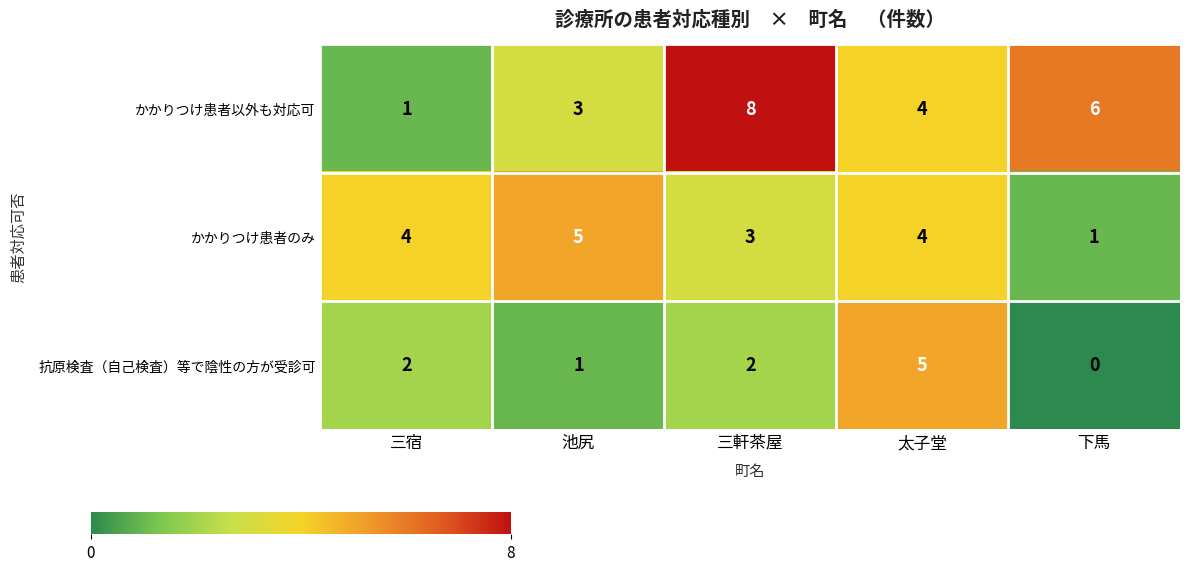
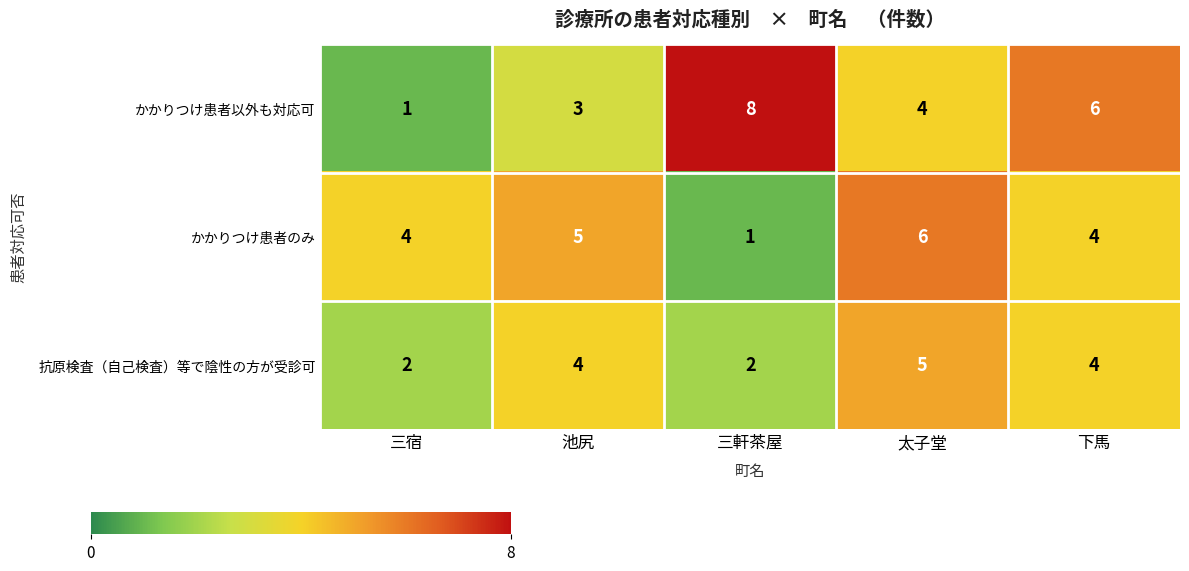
かかりつけ患者のみ, 三軒茶屋: 3 -> 1
かかりつけ患者のみ, 太子堂: 4 -> 6
かかりつけ患者のみ, 下馬: 1 -> 4
抗原検査（自己検査）等で陰性の方が受診可, 池尻: 1 -> 4
抗原検査（自己検査）等で陰性の方が受診可, 下馬: 0 -> 4
